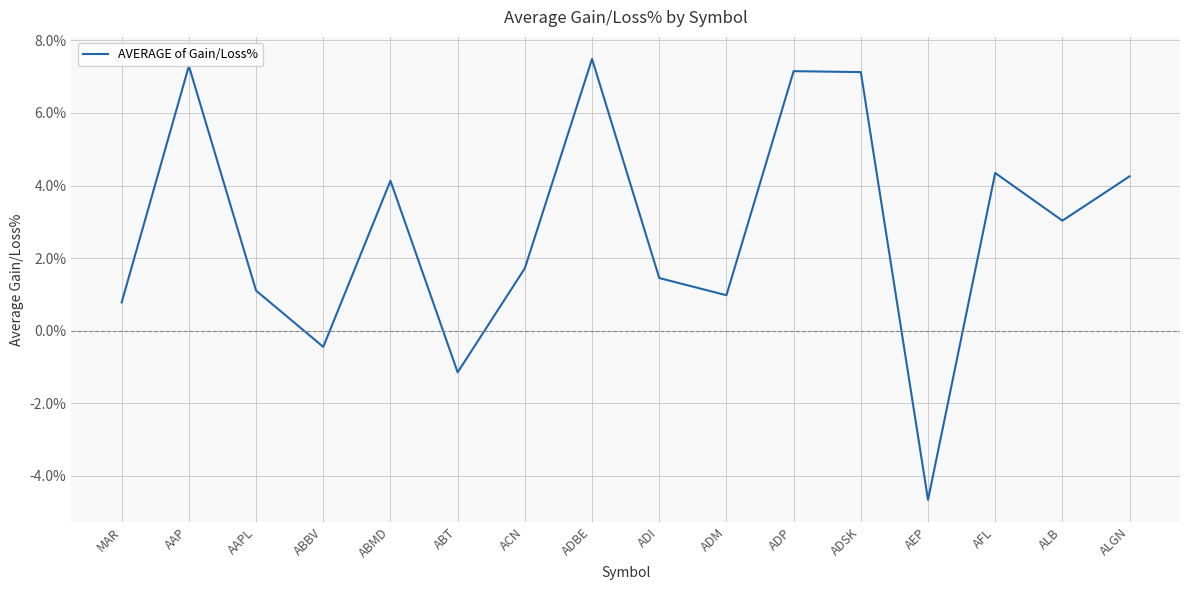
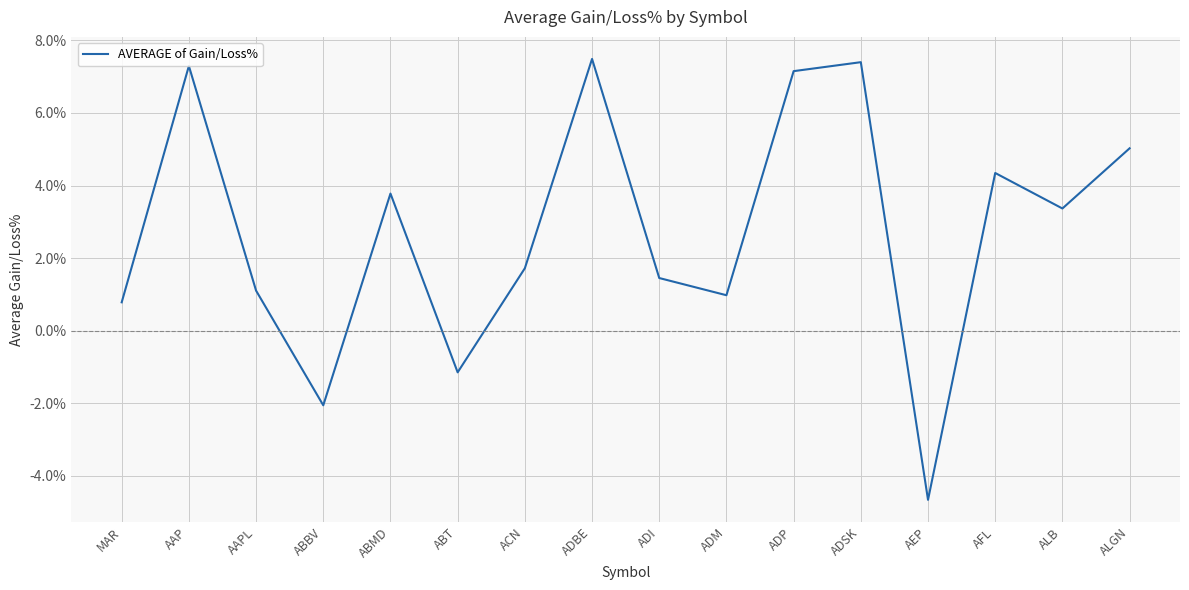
ABBV: -0.4% -> -2.1%
ABMD: 4.1% -> 3.8%
ADSK: 7.1% -> 7.4%
ALB: 3.0% -> 3.4%
ALGN: 4.3% -> 5.0%
